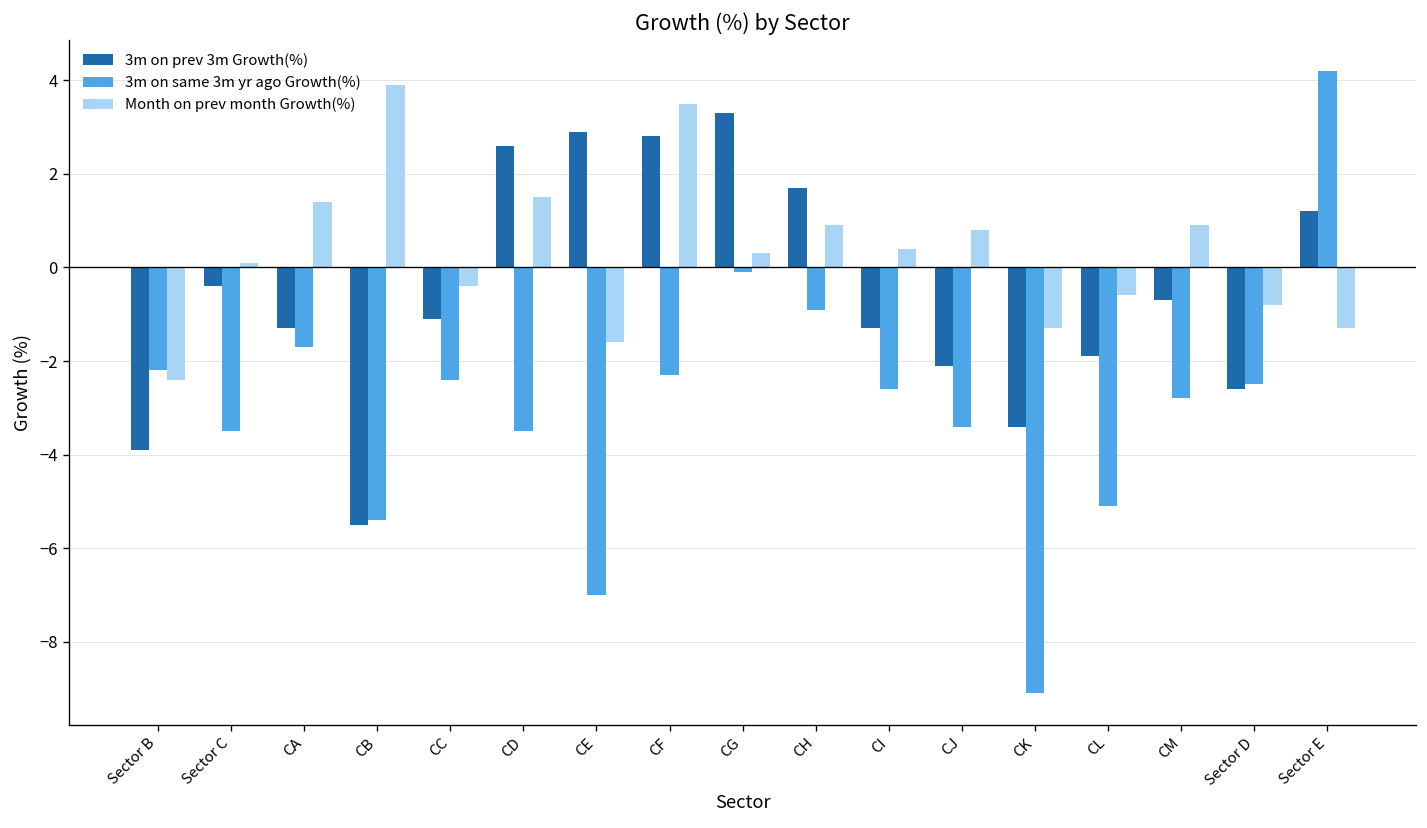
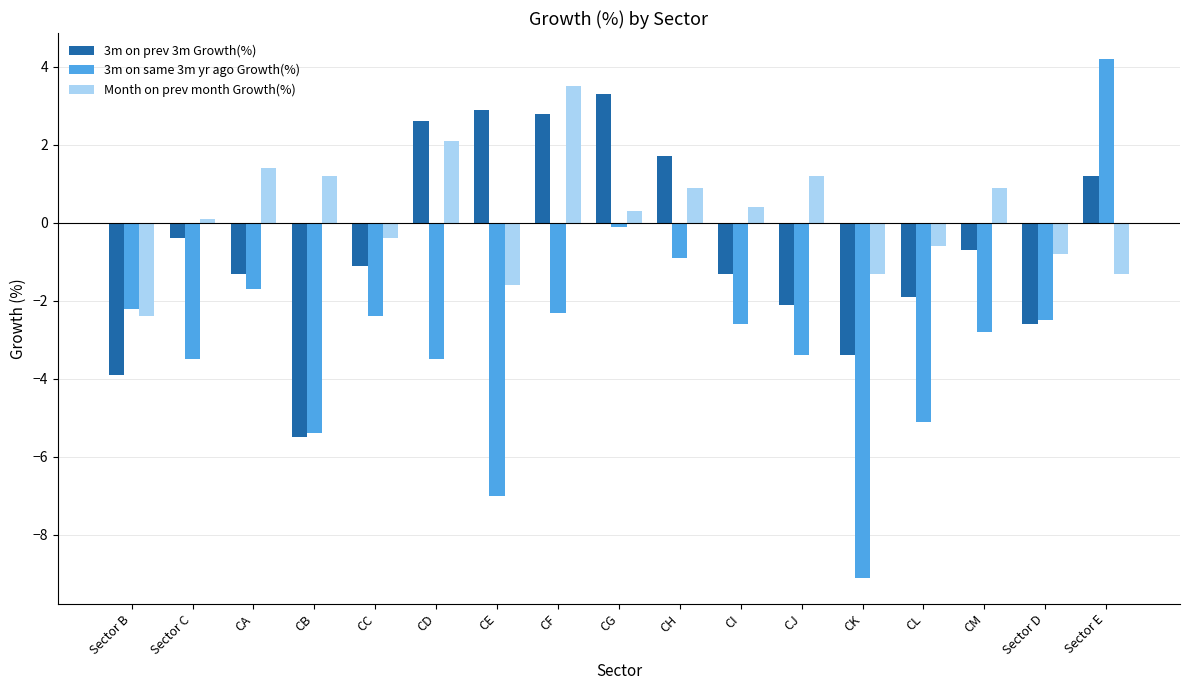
Month on prev month Growth(%), CB: 3.9 -> 1.2
Month on prev month Growth(%), CD: 1.5 -> 2.1
Month on prev month Growth(%), CJ: 0.8 -> 1.2
